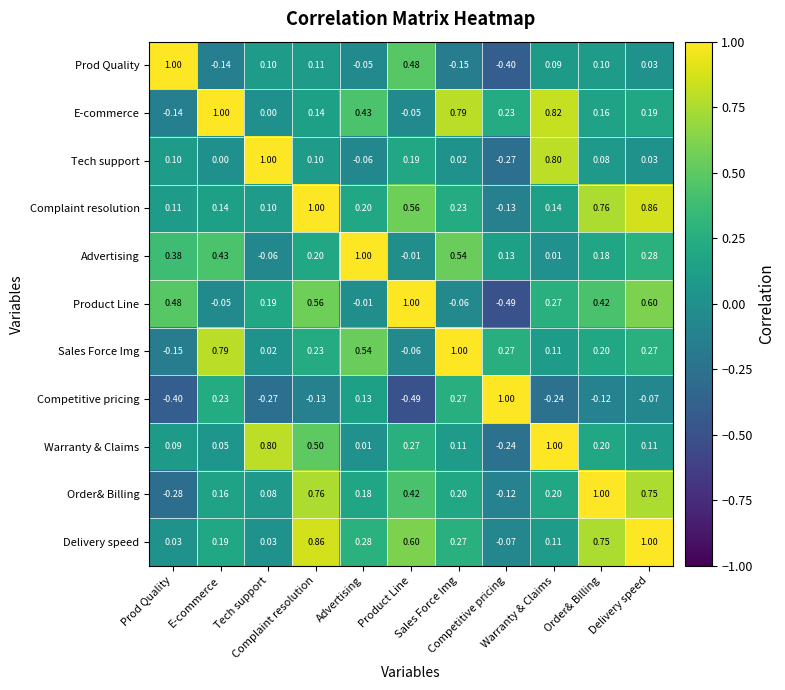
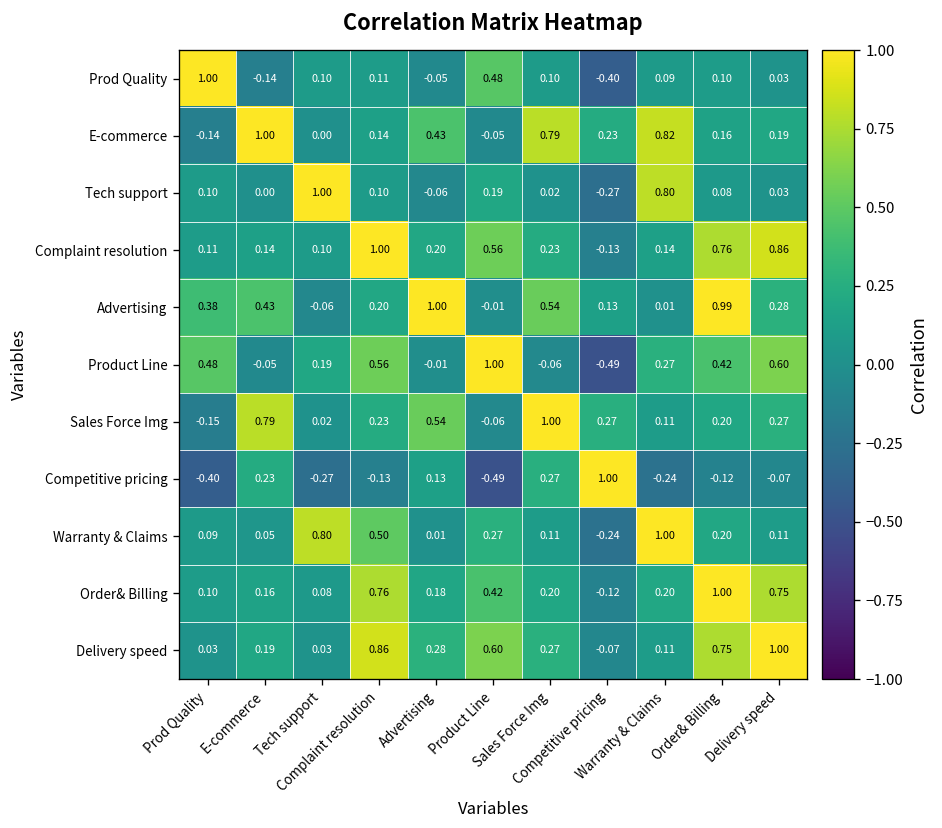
Prod Quality, Sales Force Img: -0.15 -> 0.10
Advertising, Order& Billing: 0.18 -> 0.99
Order& Billing, Prod Quality: -0.28 -> 0.10
